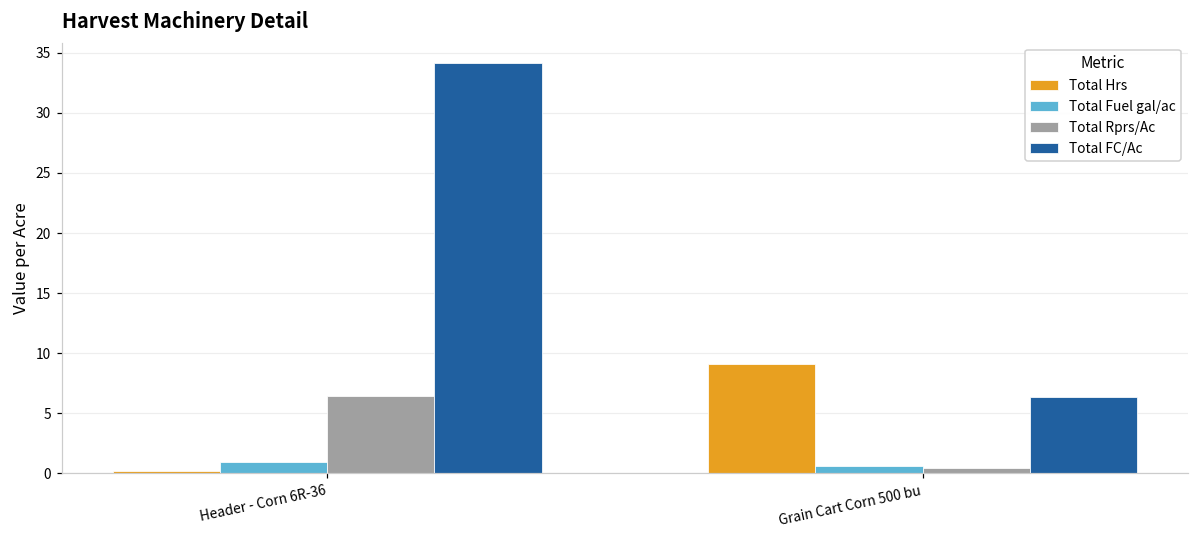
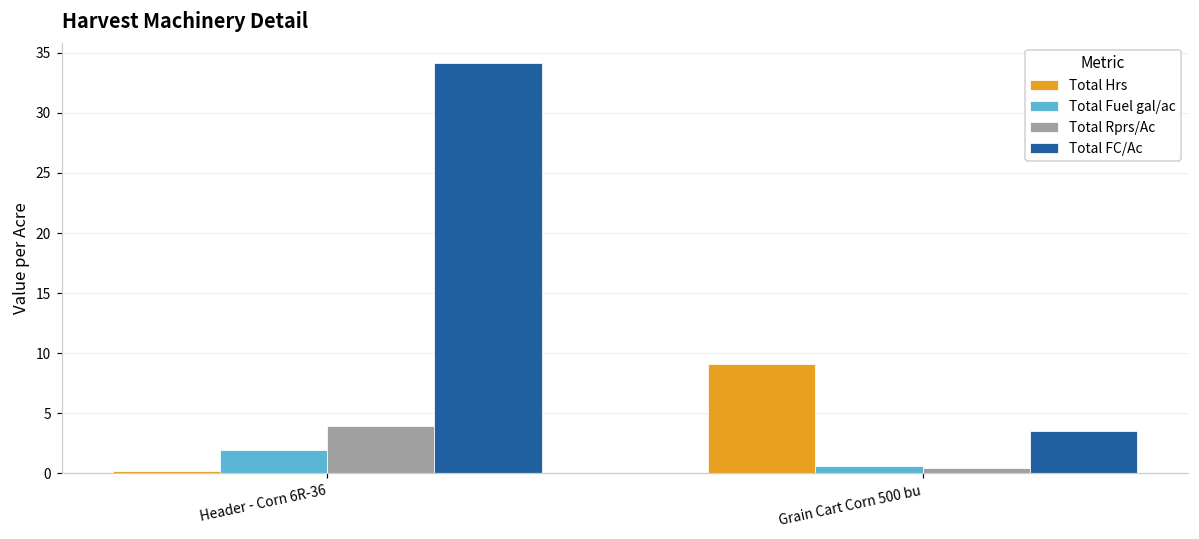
Total Fuel gal/ac, Header - Corn 6R-36: 0.9 -> 1.9
Total Rprs/Ac, Header - Corn 6R-36: 6.4 -> 4.0
Total FC/Ac, Grain Cart Corn 500 bu: 6.4 -> 3.5
